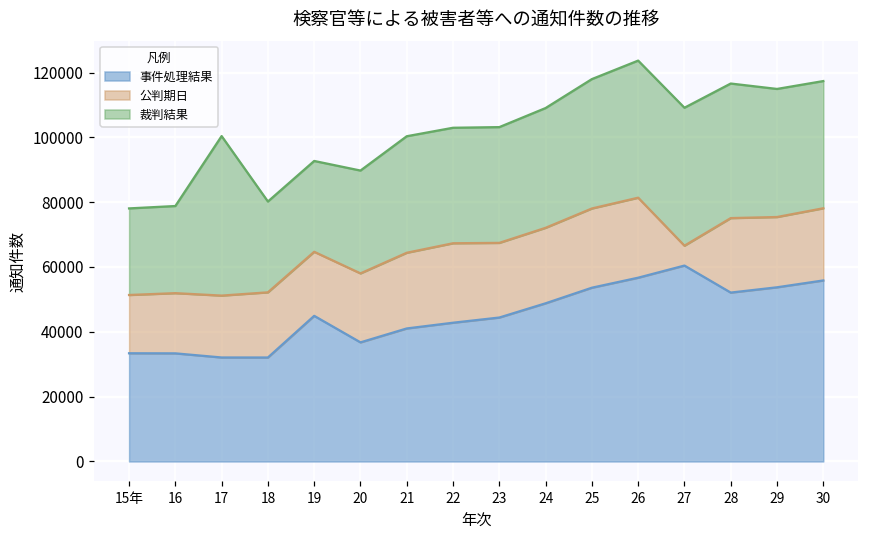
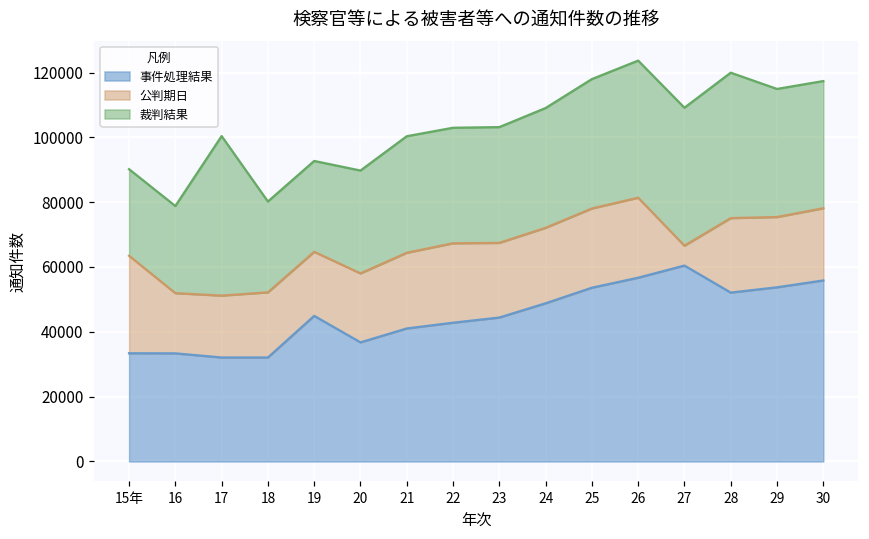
公判期日, 15年: 18000 -> 30000
裁判結果, 28: 42000 -> 45000
